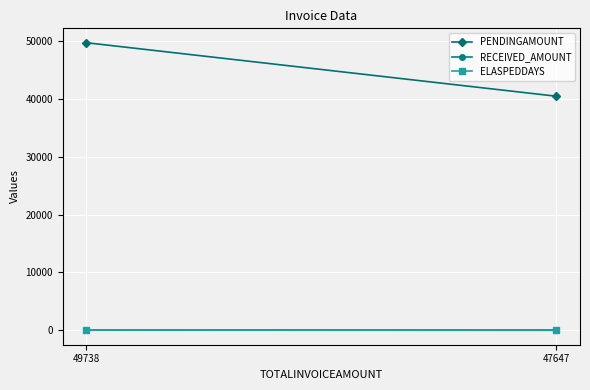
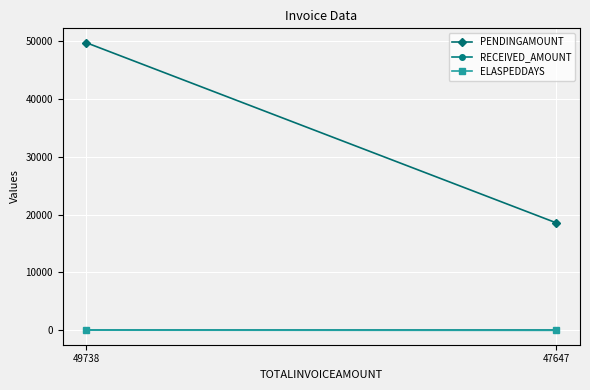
PENDINGAMOUNT, 47647: 40000 -> 19000
